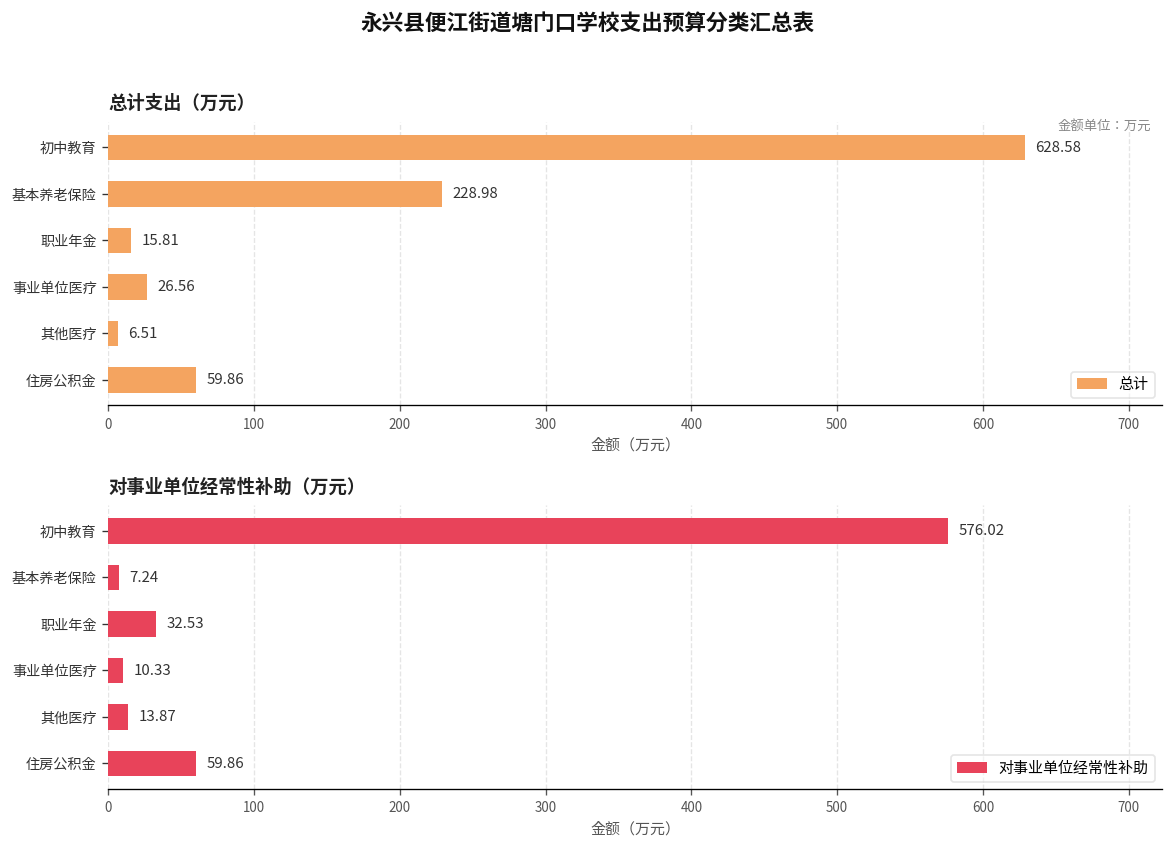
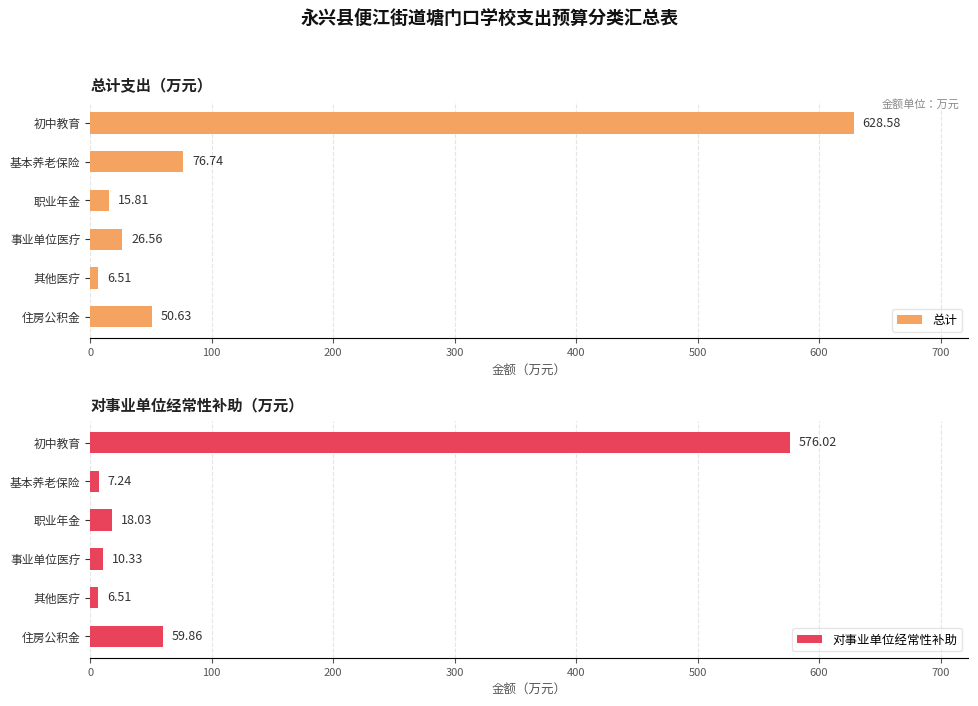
总计支出（万元）, 基本养老保险: 228.98 -> 76.74
总计支出（万元）, 住房公积金: 59.86 -> 50.63
对事业单位经常性补助（万元）, 职业年金: 32.53 -> 18.03
对事业单位经常性补助（万元）, 其他医疗: 13.87 -> 6.51
